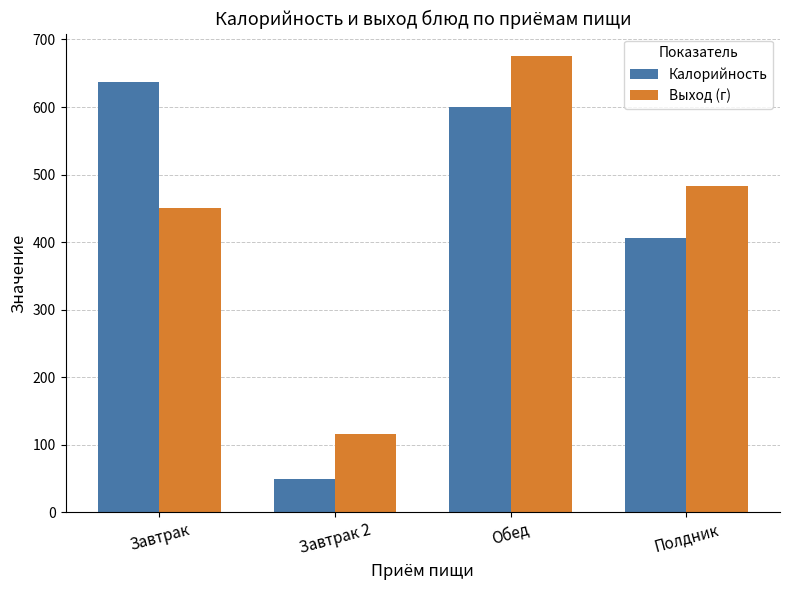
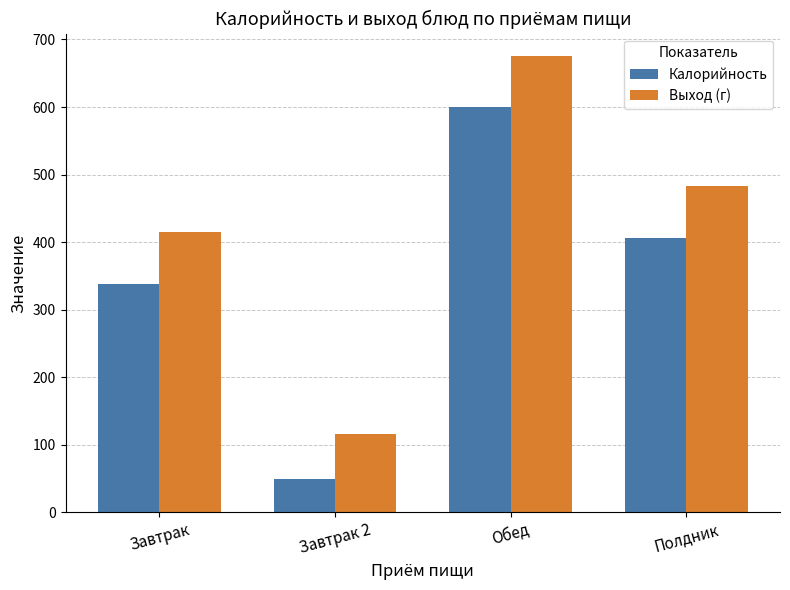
Калорийность, Завтрак: 640 -> 340
Выход (г), Завтрак: 450 -> 420
